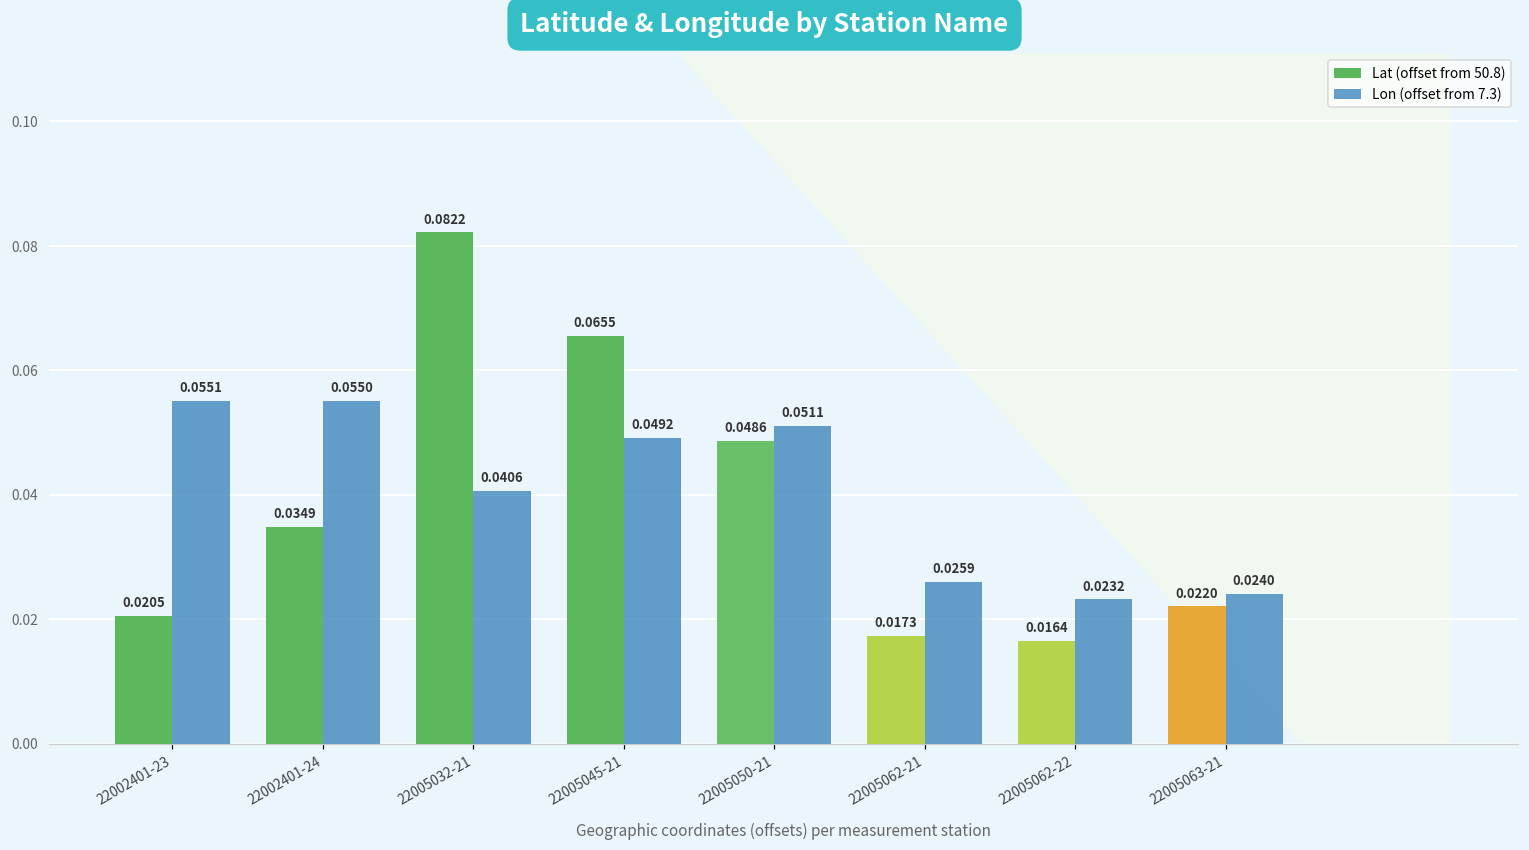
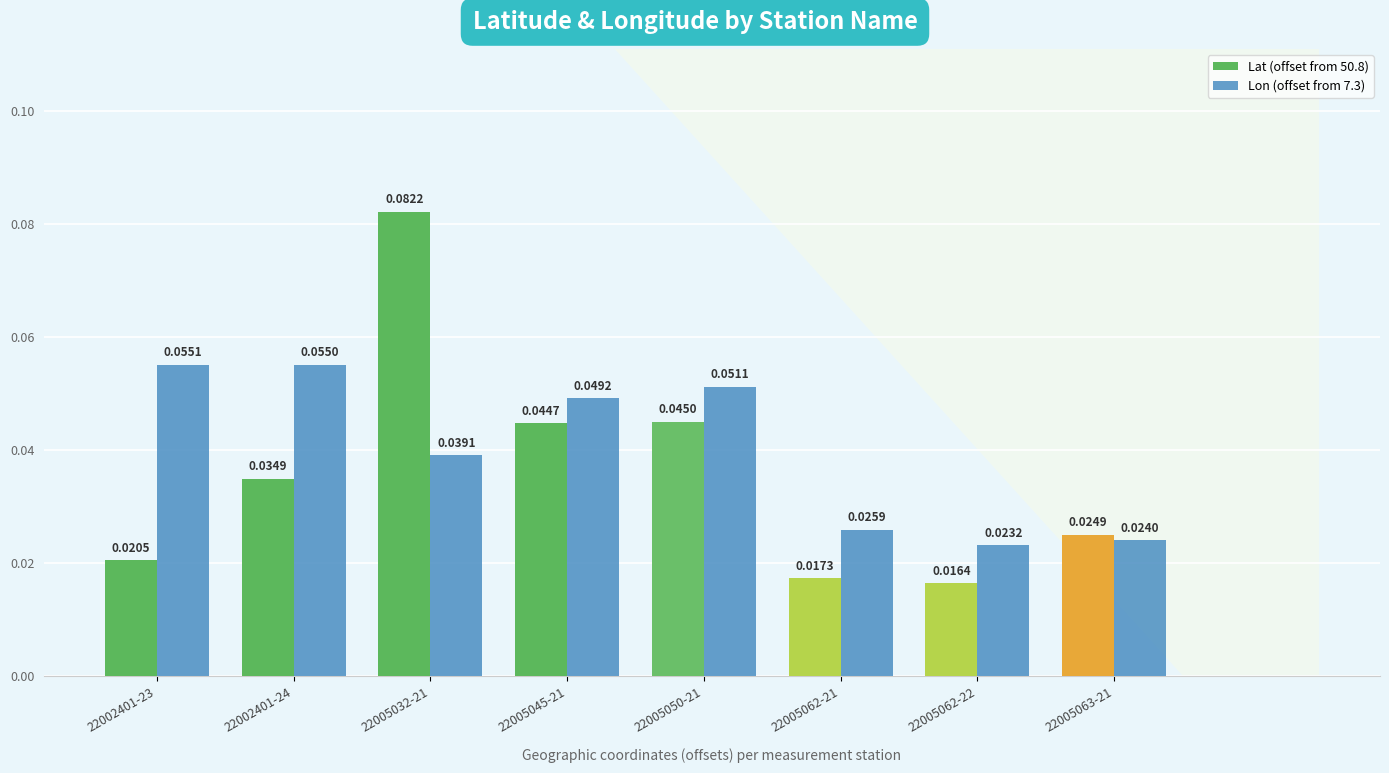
Lon (offset from 7.3), 22005032-21: 0.0406 -> 0.0391
Lat (offset from 50.8), 22005045-21: 0.0655 -> 0.0447
Lat (offset from 50.8), 22005050-21: 0.0486 -> 0.0450
Lat (offset from 50.8), 22005063-21: 0.0220 -> 0.0249
